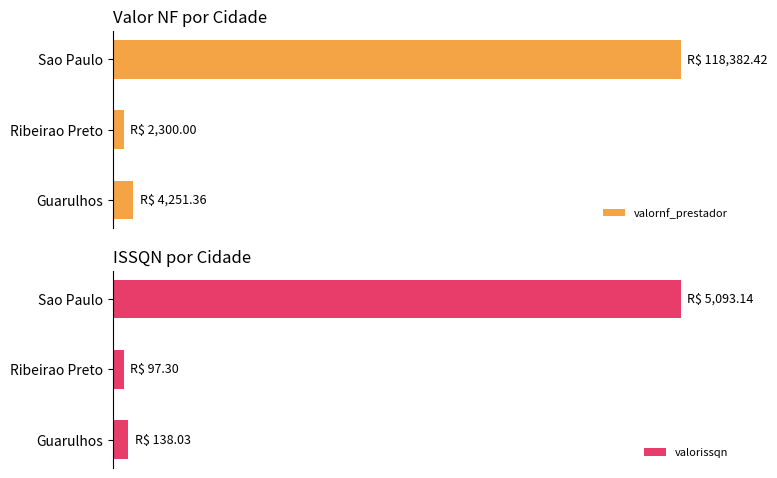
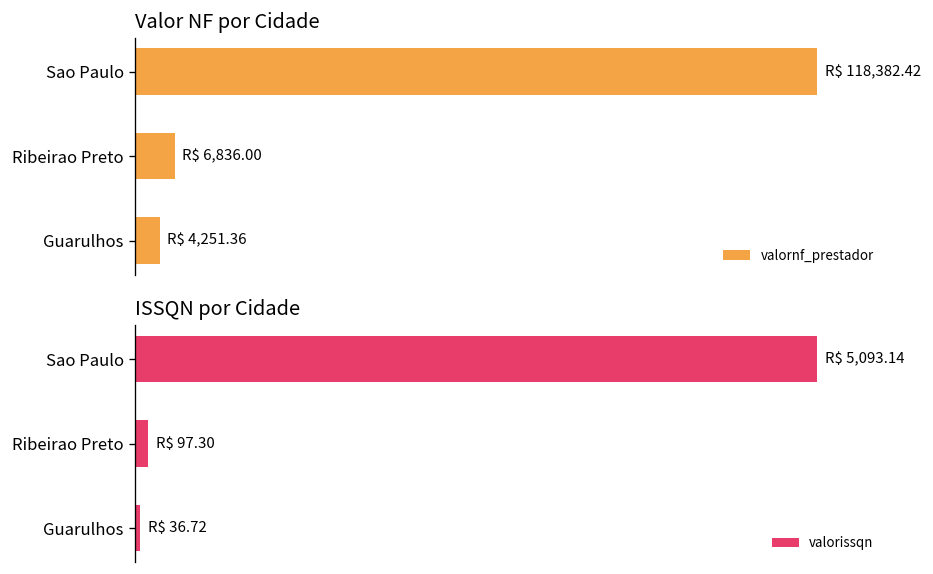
Valor NF por Cidade, Ribeirao Preto: 2,300.00 -> 6,836.00
ISSQN por Cidade, Guarulhos: 138.03 -> 36.72
